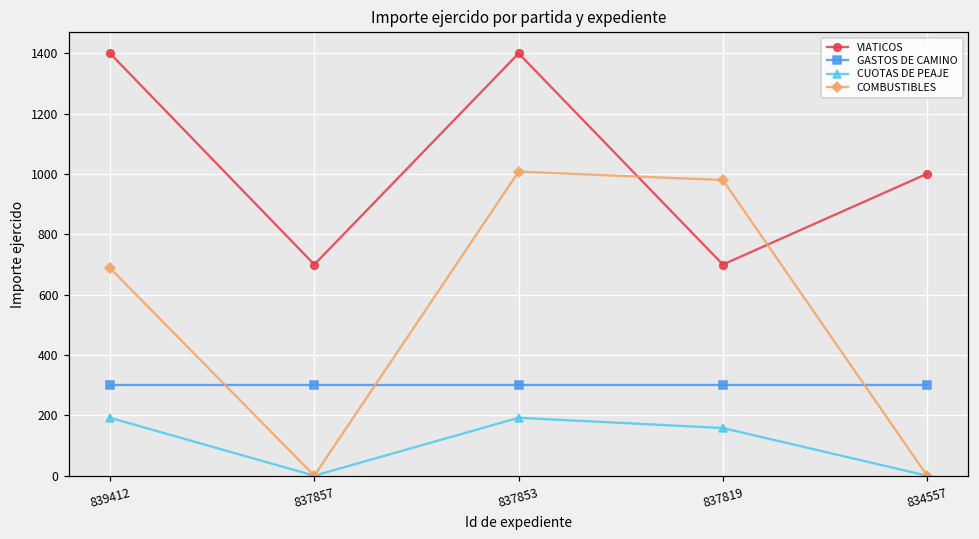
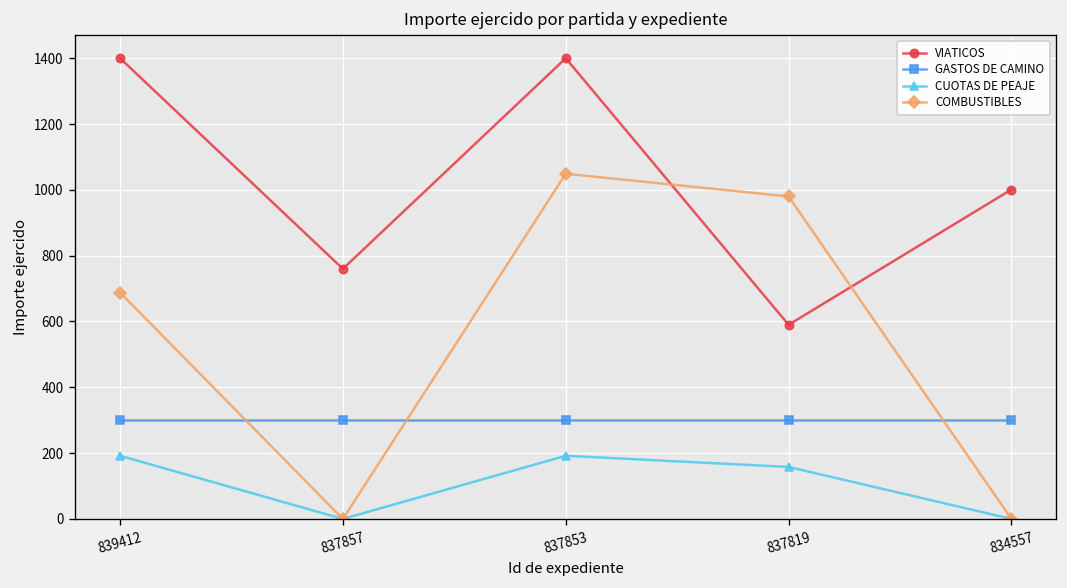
VIATICOS, 837857: 700 -> 760
COMBUSTIBLES, 837853: 1010 -> 1050
VIATICOS, 837819: 700 -> 590
